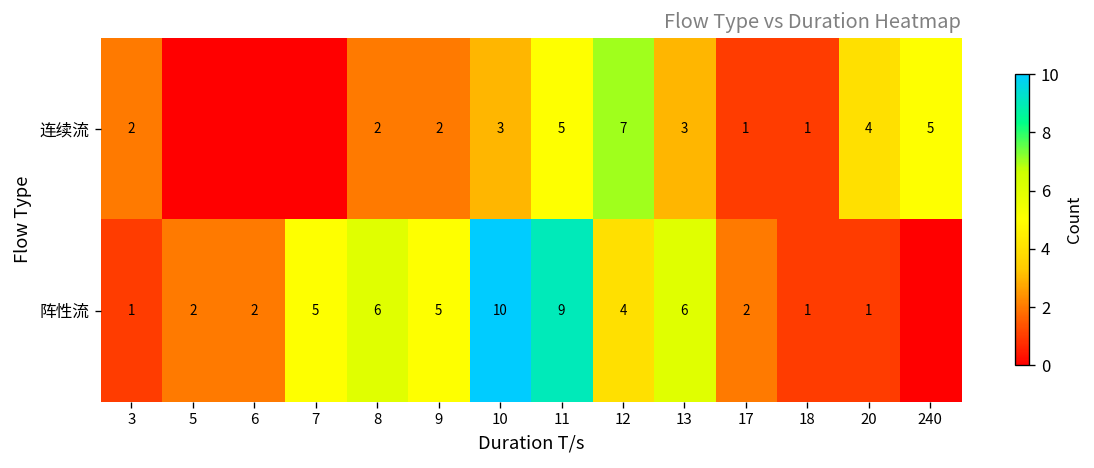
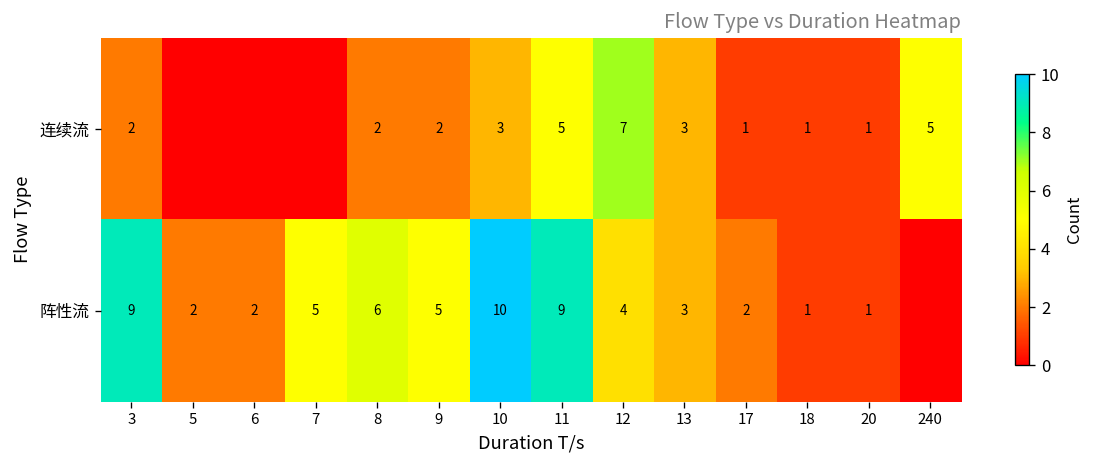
连续流, 20: 4 -> 1
阵性流, 3: 1 -> 9
阵性流, 13: 6 -> 3
